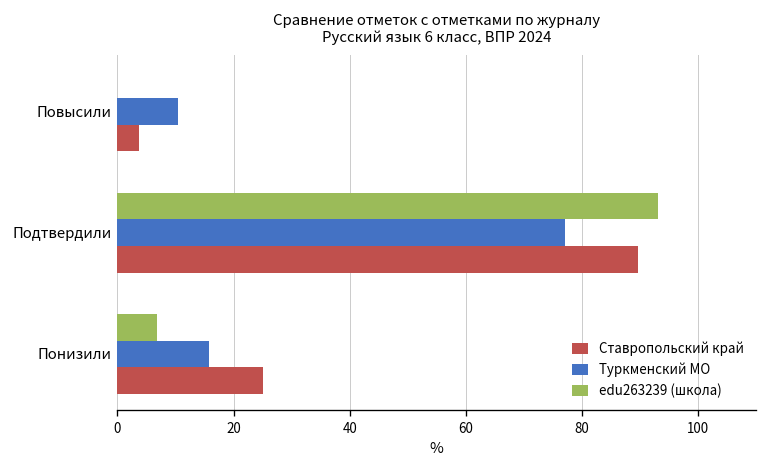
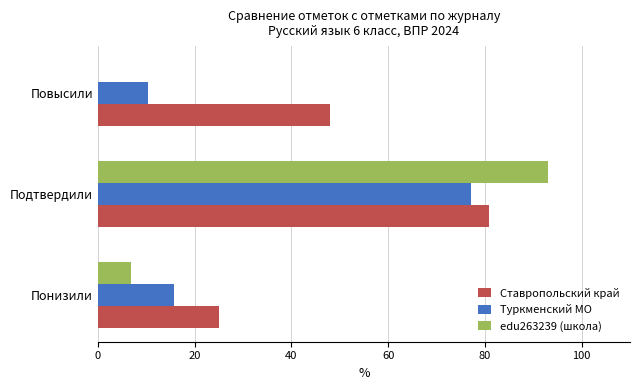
Ставропольский край, Повысили: 4 -> 48
Ставропольский край, Подтвердили: 90 -> 81
